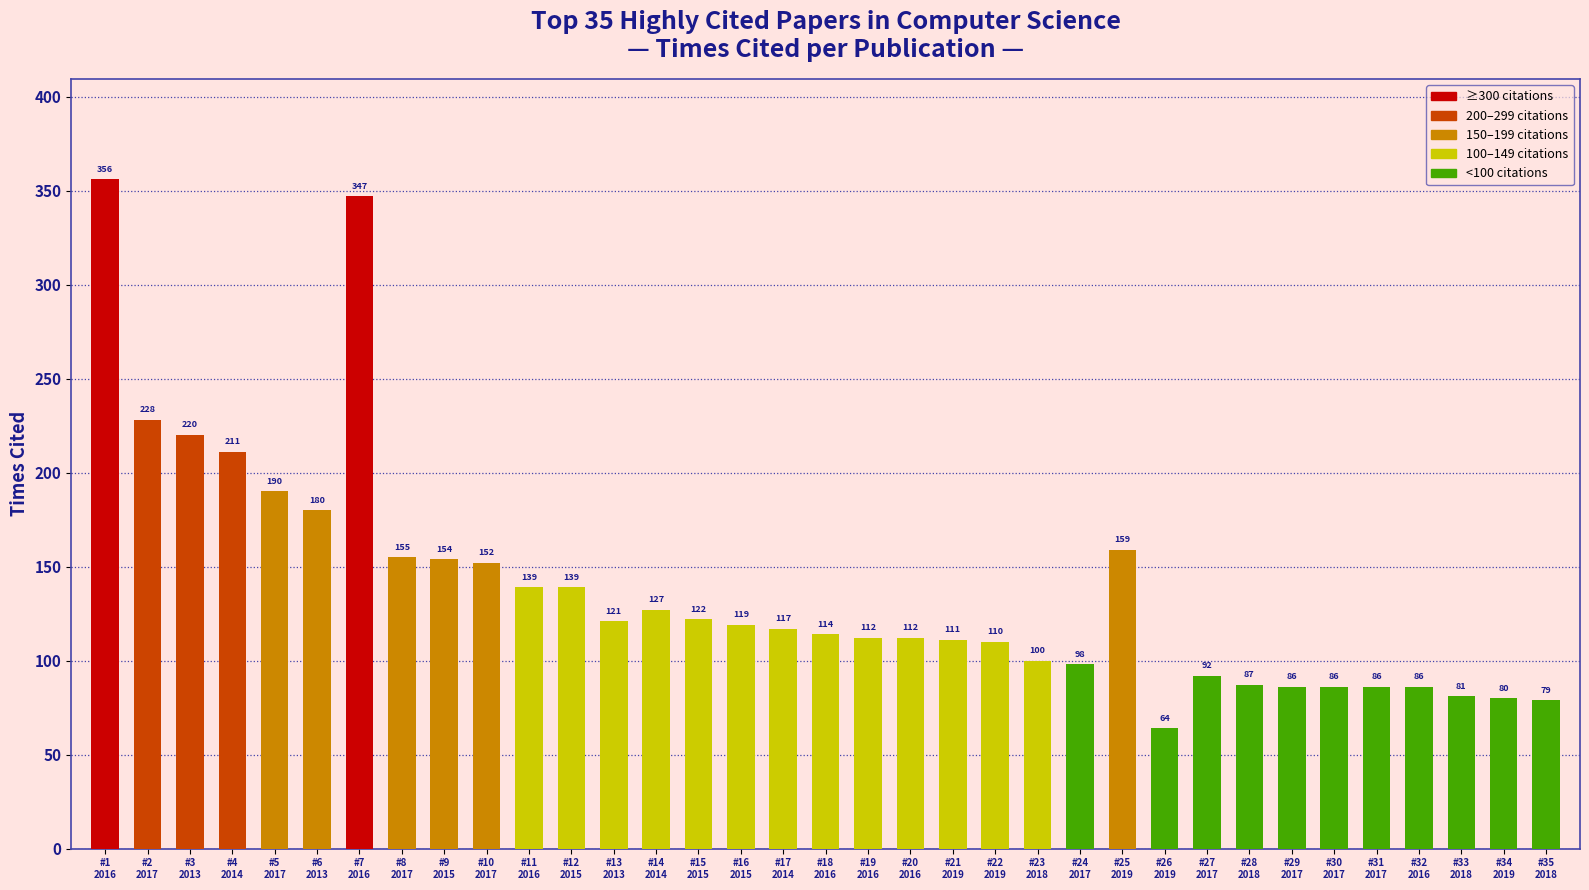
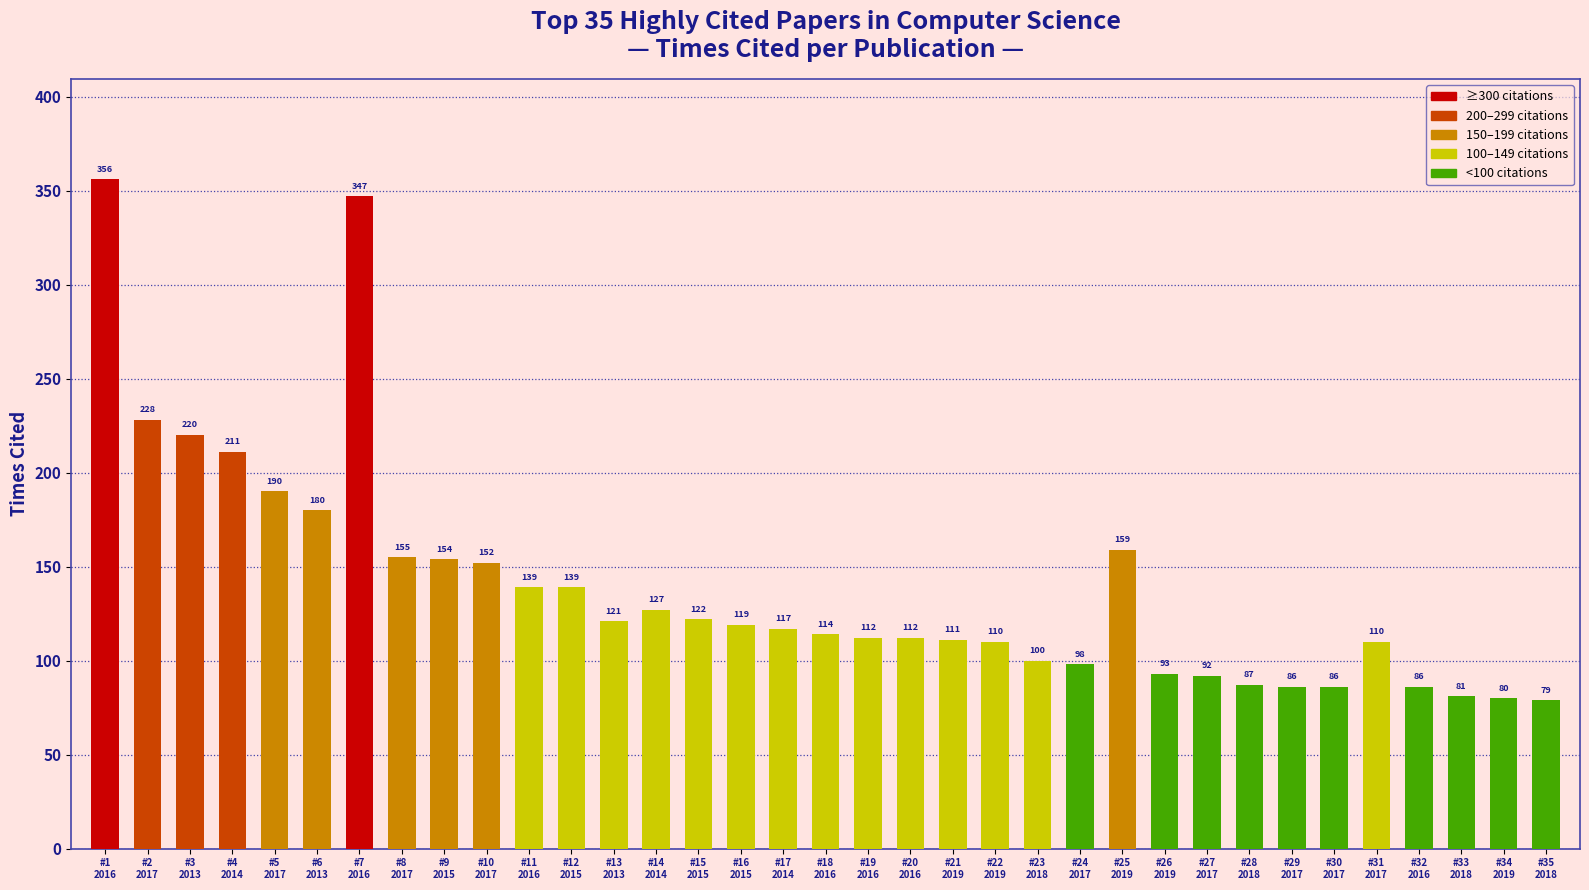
#26 2019: 64 -> 93
#31 2017: 86 -> 110
